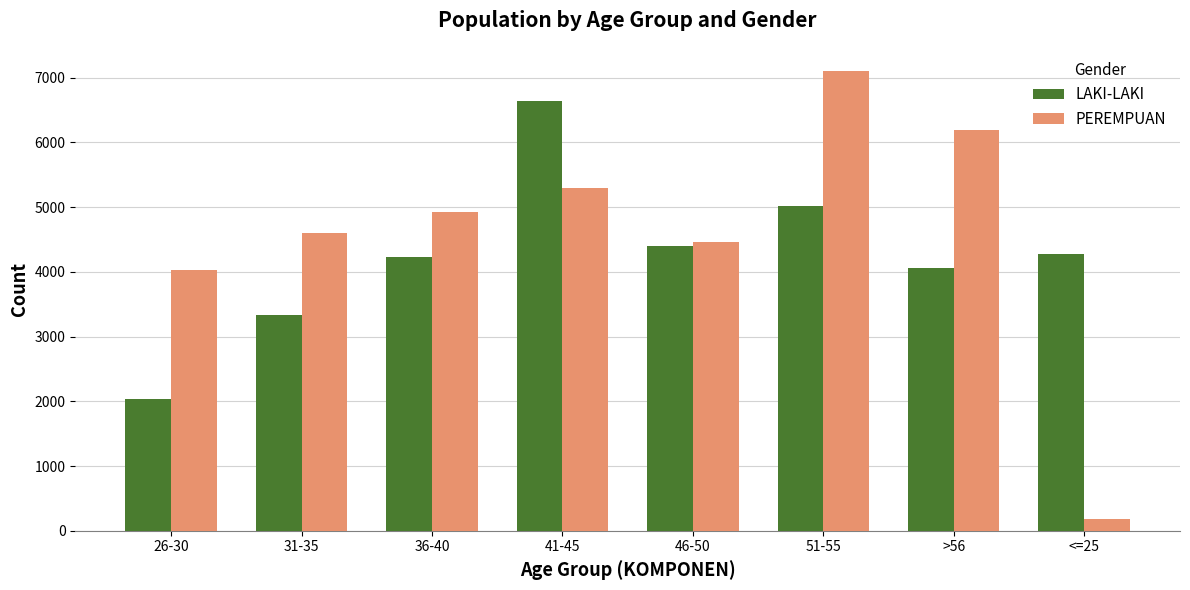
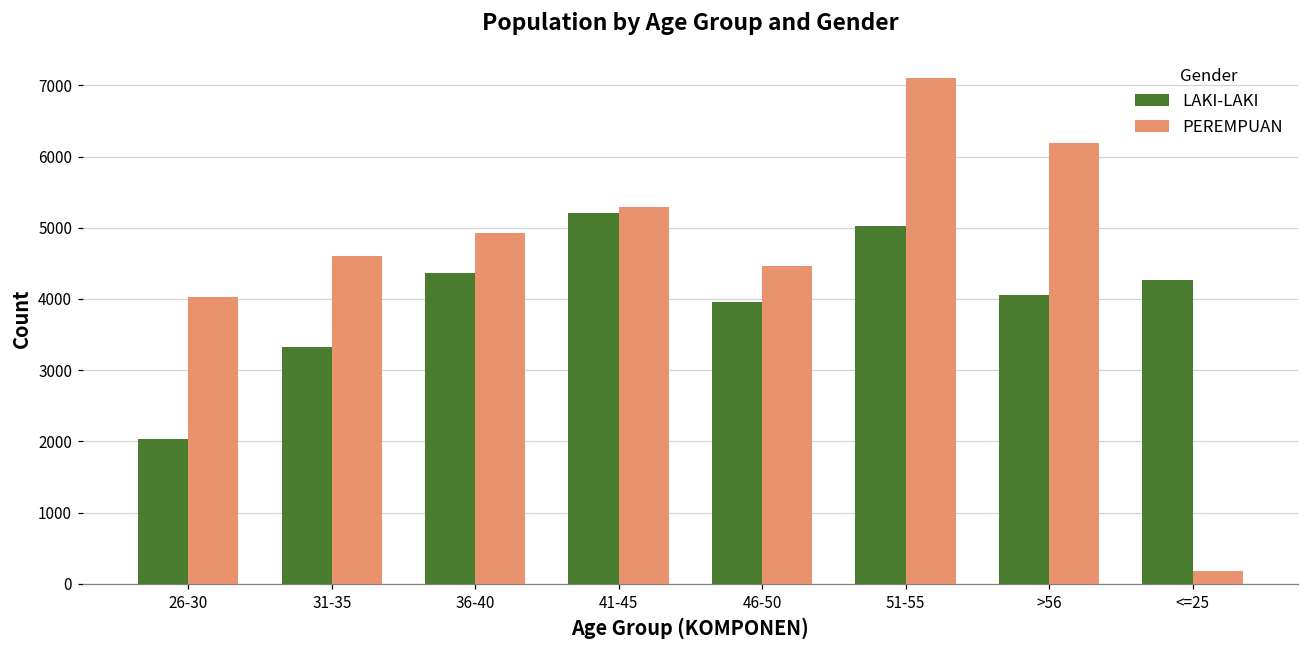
LAKI-LAKI, 36-40: 4200 -> 4400
LAKI-LAKI, 41-45: 6600 -> 5200
LAKI-LAKI, 46-50: 4400 -> 4000
